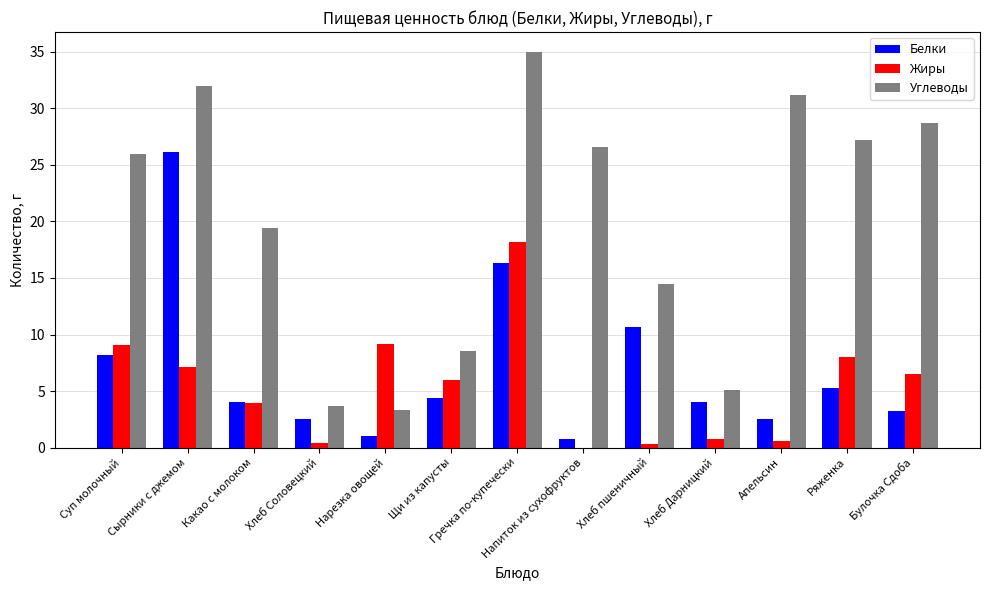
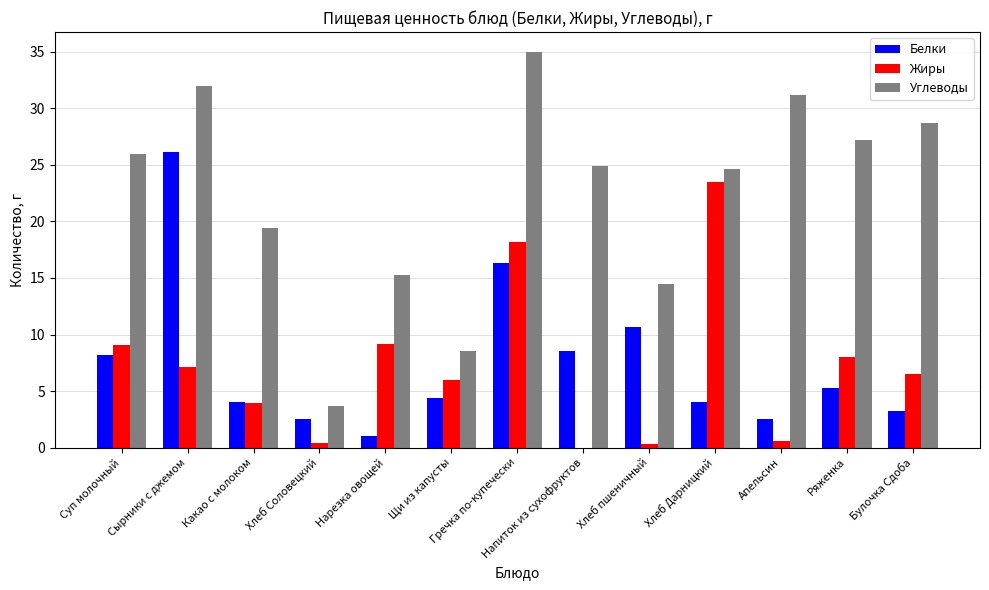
Углеводы, Нарезка овощей: 3.3 -> 15.3
Белки, Напиток из сухофруктов: 0.8 -> 8.5
Углеводы, Напиток из сухофруктов: 26.6 -> 24.9
Жиры, Хлеб Дарницкий: 0.8 -> 23.5
Углеводы, Хлеб Дарницкий: 5.1 -> 24.6
